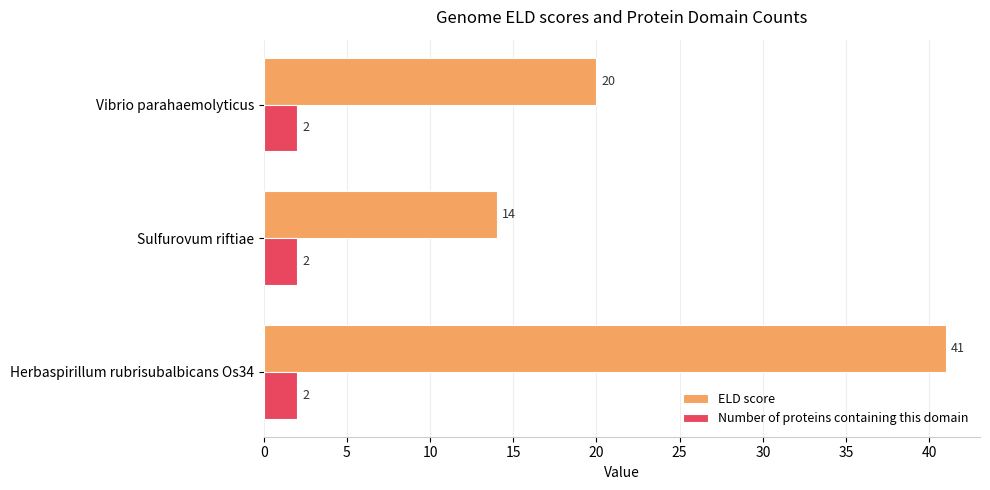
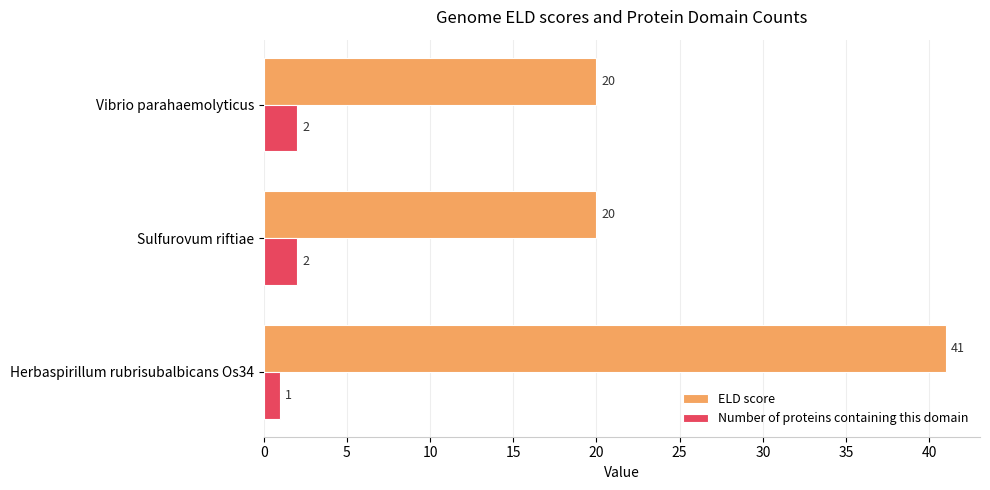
ELD score, Sulfurovum riftiae: 14 -> 20
Number of proteins containing this domain, Herbaspirillum rubrisubalbicans Os34: 2 -> 1
